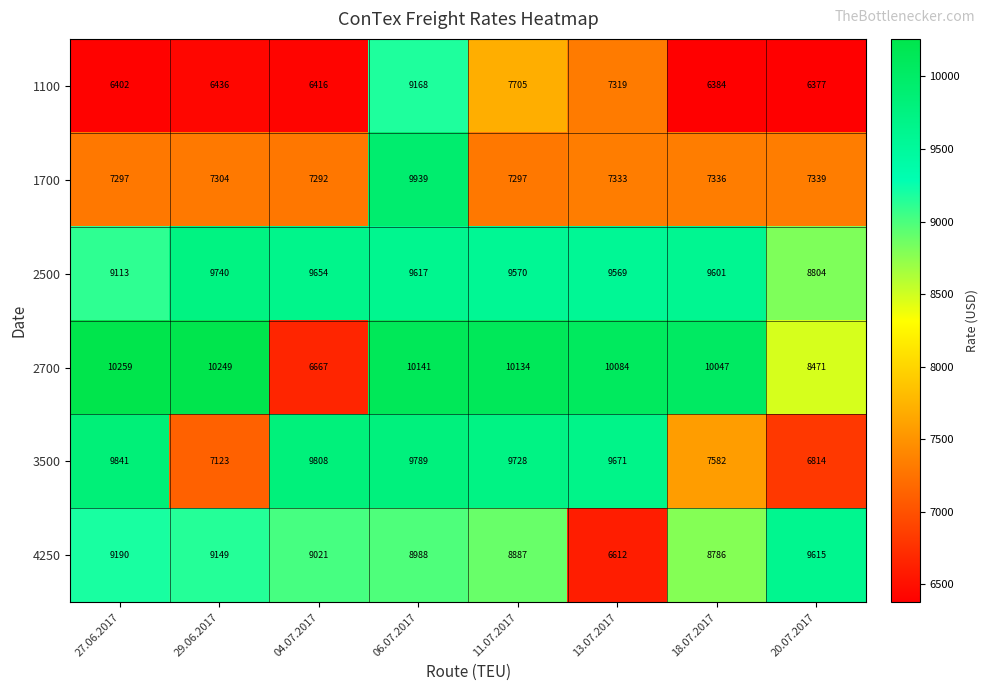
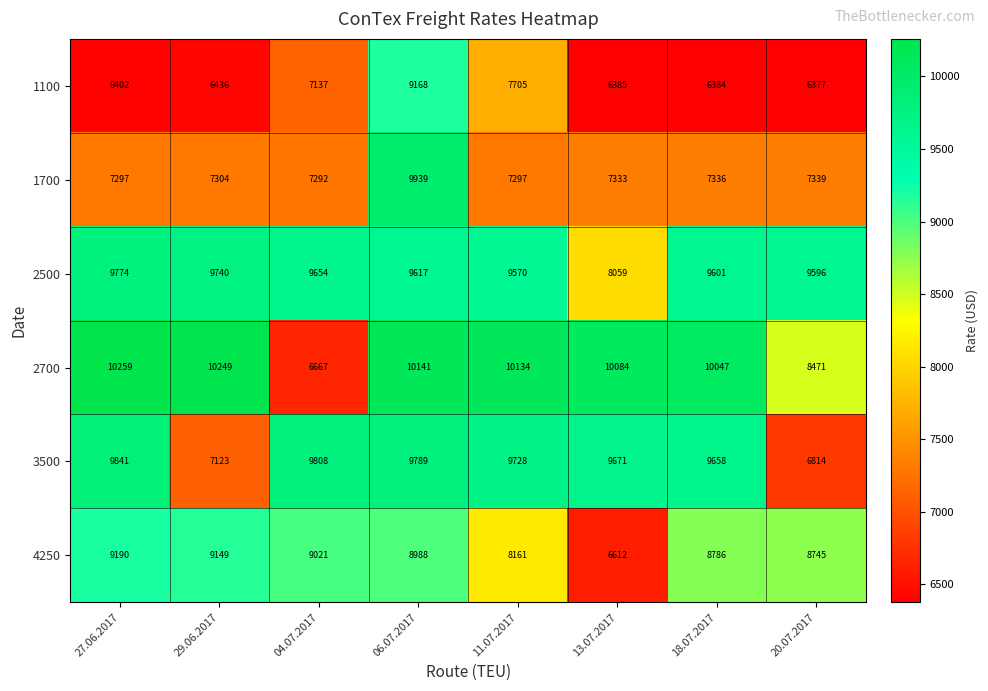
1100, 04.07.2017: 6416 -> 7137
1100, 13.07.2017: 7319 -> 6385
2500, 27.06.2017: 9113 -> 9774
2500, 13.07.2017: 9569 -> 8059
2500, 20.07.2017: 8804 -> 9596
3500, 18.07.2017: 7582 -> 9658
4250, 11.07.2017: 8887 -> 8161
4250, 20.07.2017: 9615 -> 8745
